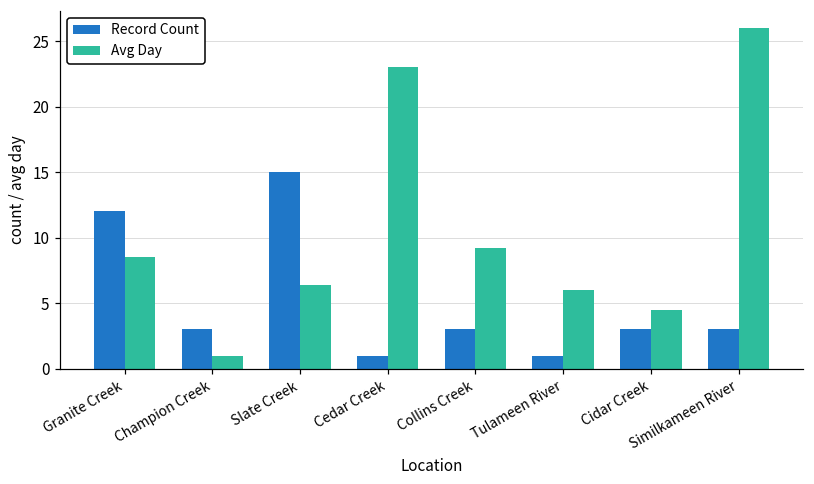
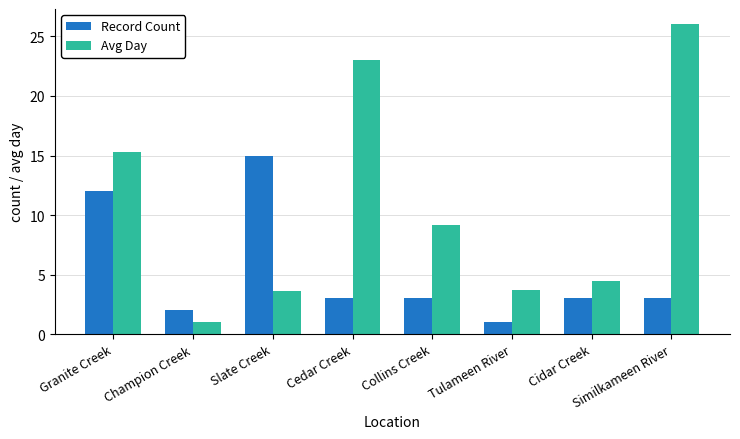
Avg Day, Granite Creek: 8.5 -> 15.3
Record Count, Champion Creek: 3 -> 2
Avg Day, Slate Creek: 6.4 -> 3.6
Record Count, Cedar Creek: 1 -> 3
Avg Day, Tulameen River: 6.0 -> 3.7
